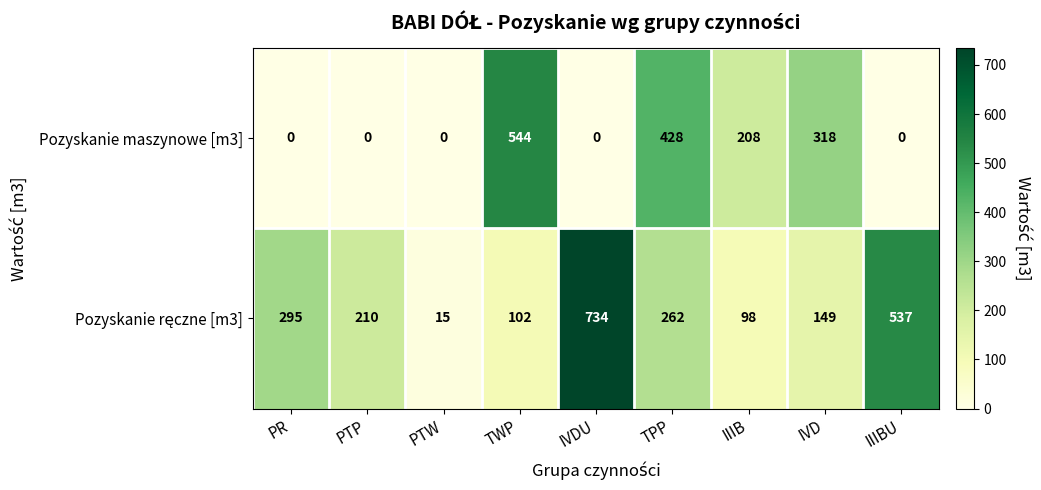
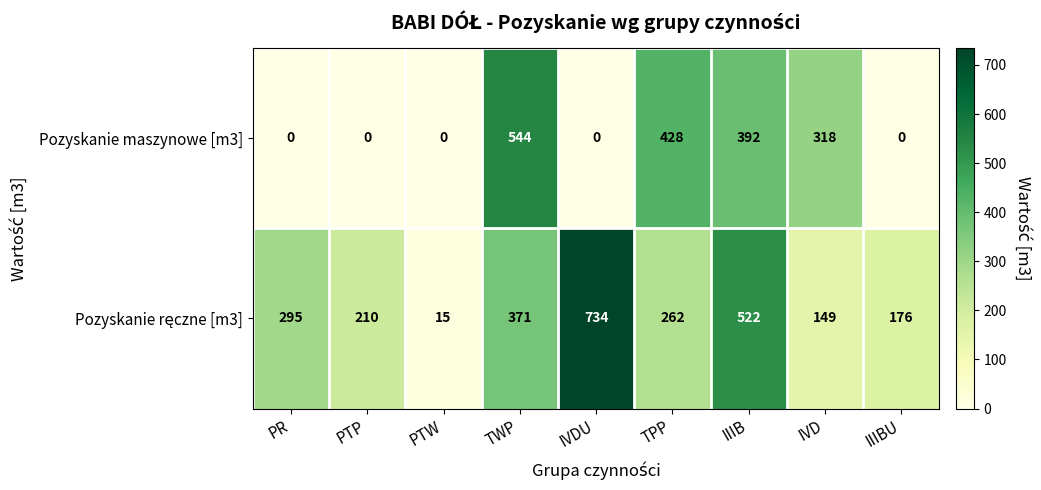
Pozyskanie maszynowe [m3], IIIB: 208 -> 392
Pozyskanie ręczne [m3], TWP: 102 -> 371
Pozyskanie ręczne [m3], IIIB: 98 -> 522
Pozyskanie ręczne [m3], IIIBU: 537 -> 176
